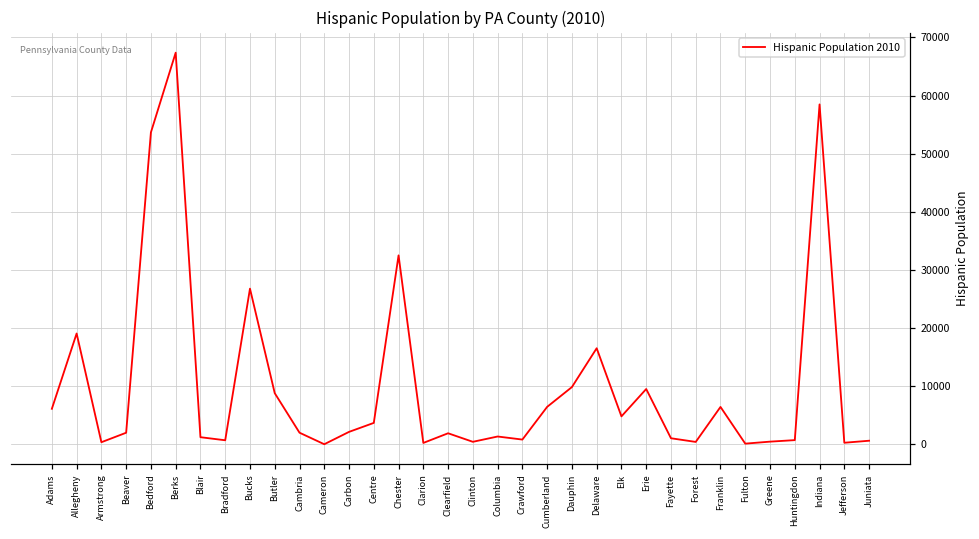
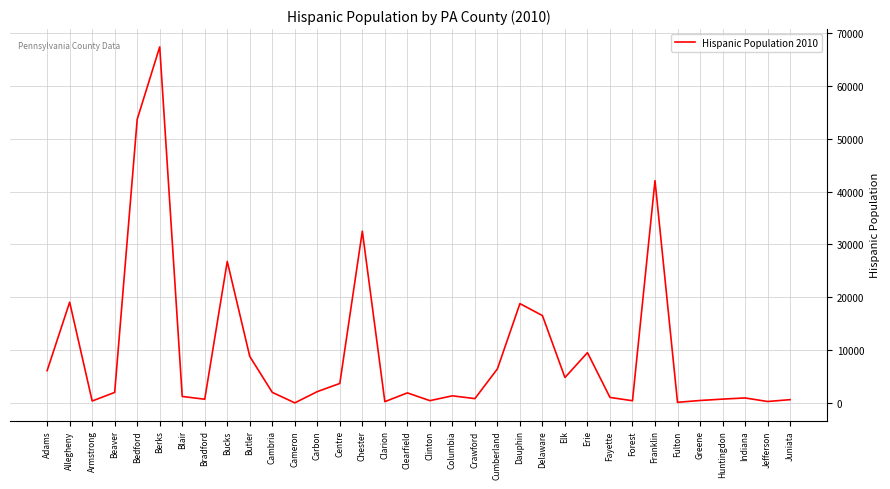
Dauphin: 10000 -> 19000
Franklin: 6000 -> 42000
Indiana: 58000 -> 1000
